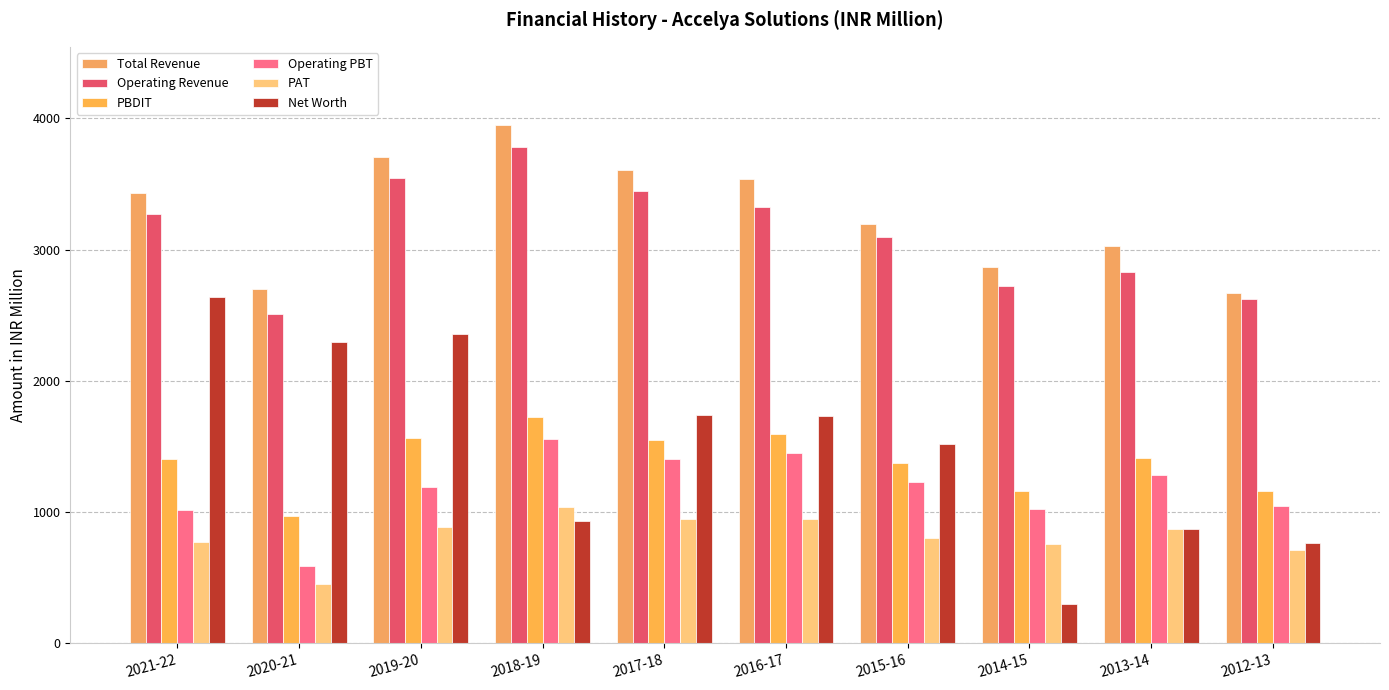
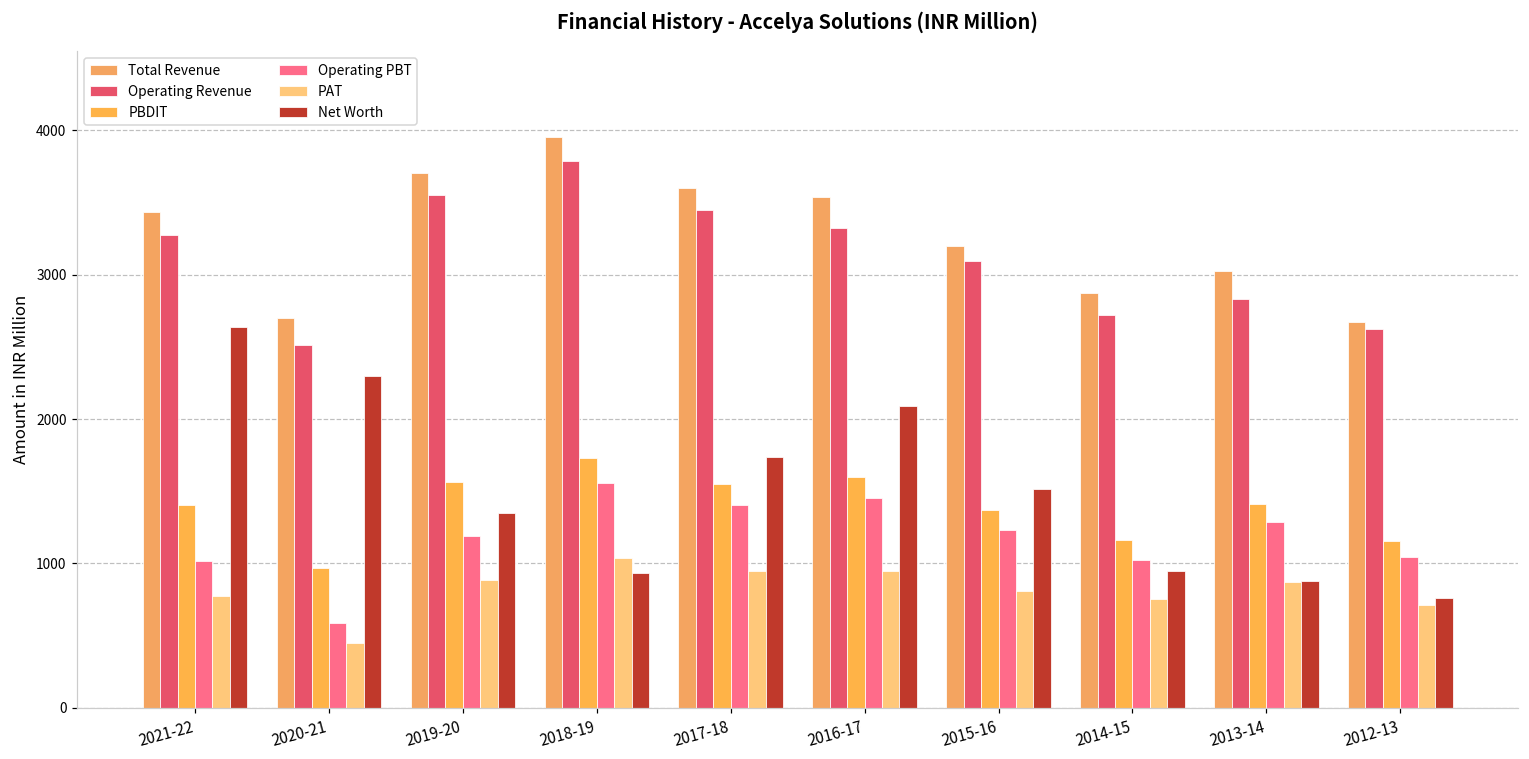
Net Worth, 2019-20: 2360 -> 1350
Net Worth, 2016-17: 1730 -> 2090
Net Worth, 2014-15: 300 -> 950
